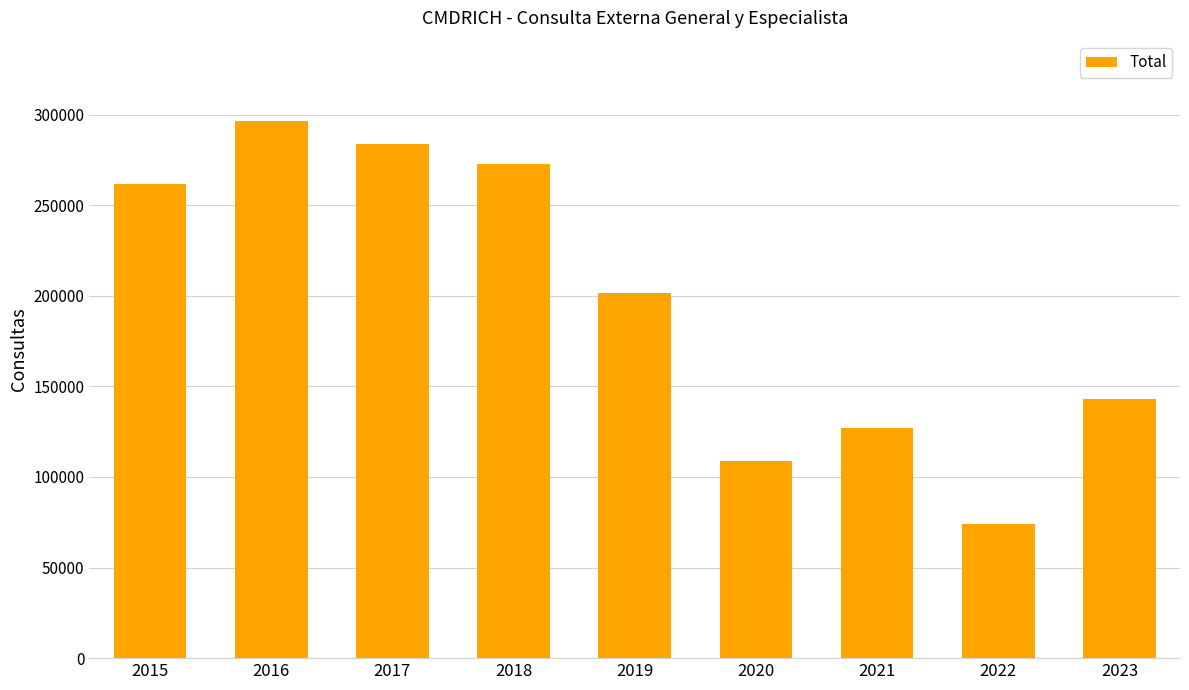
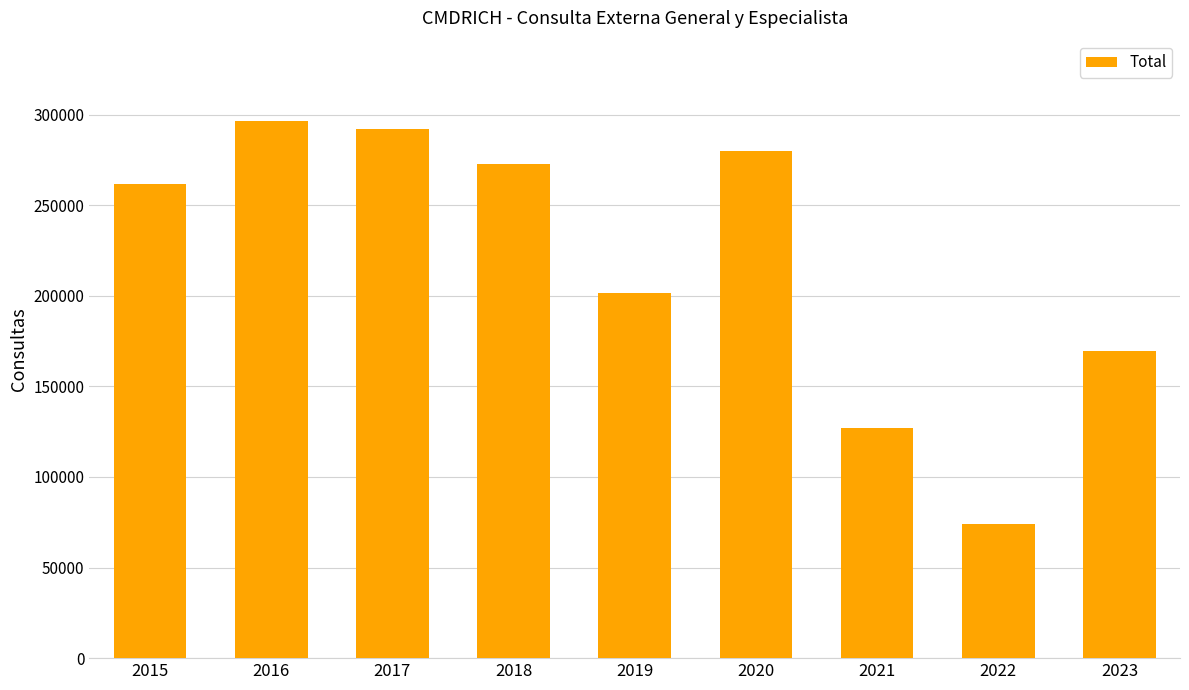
2017: 284000 -> 292000
2020: 109000 -> 280000
2023: 143000 -> 169000
